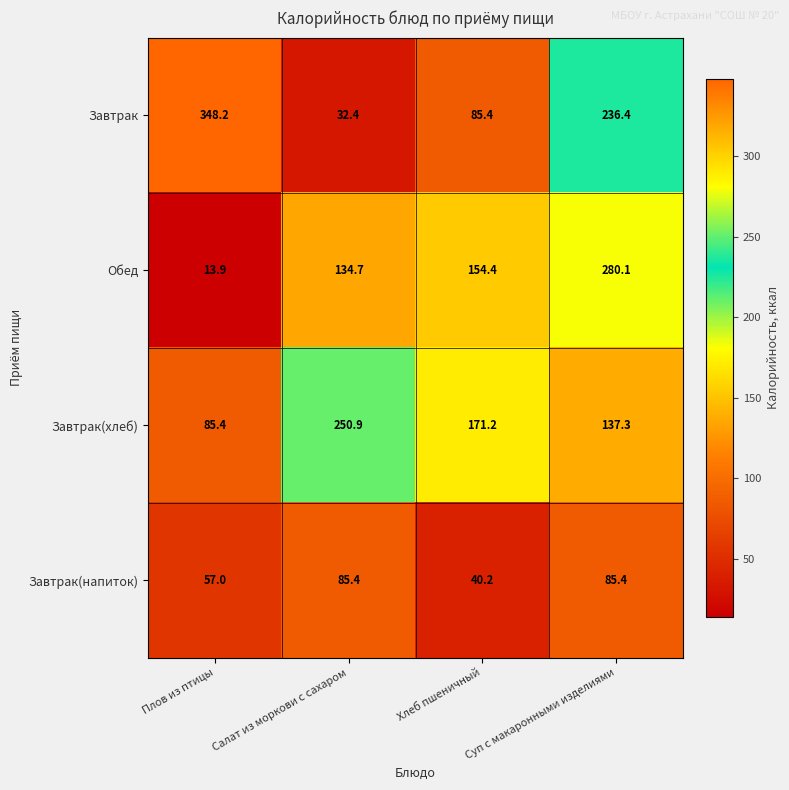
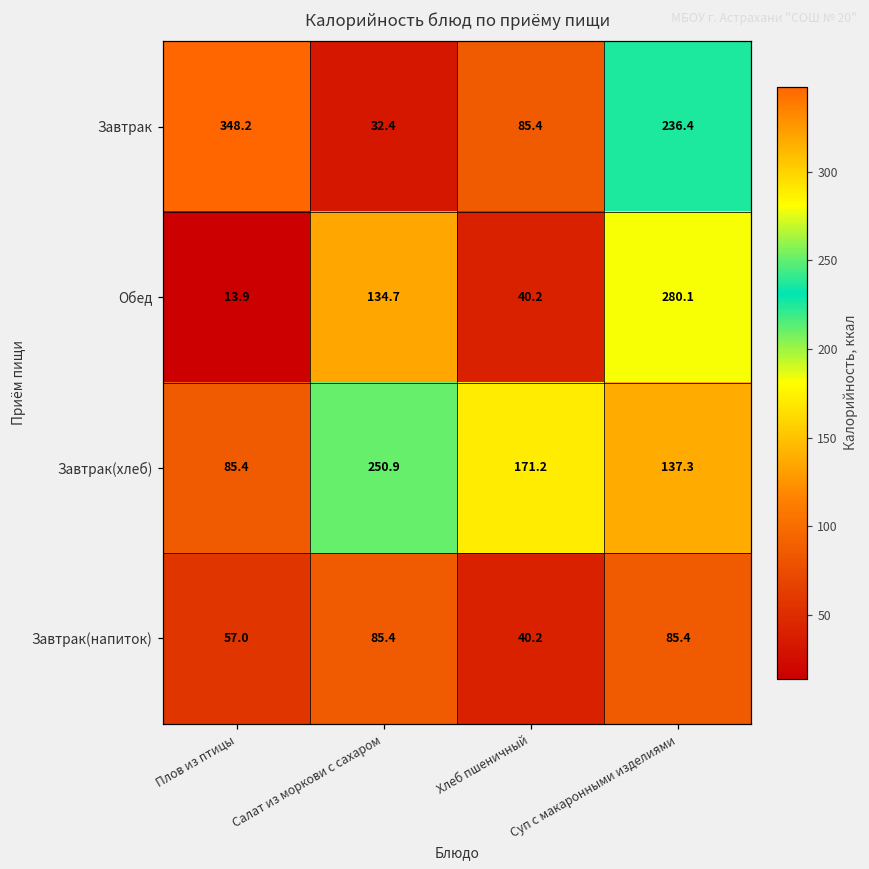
Обед, Хлеб пшеничный: 154.4 -> 40.2
